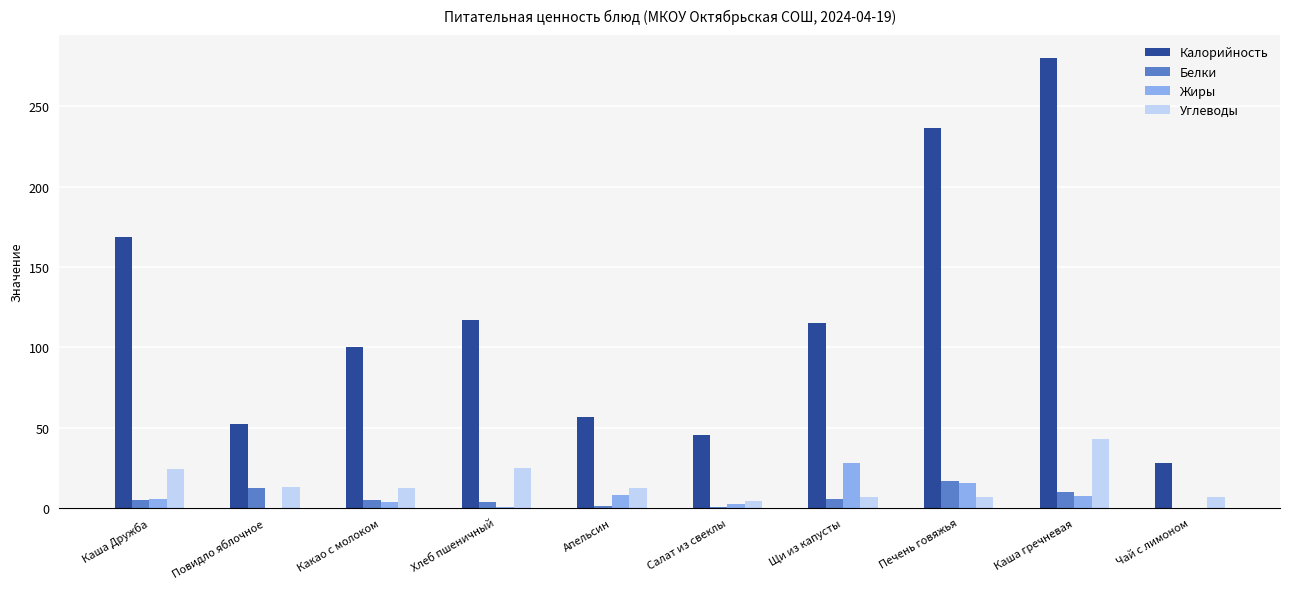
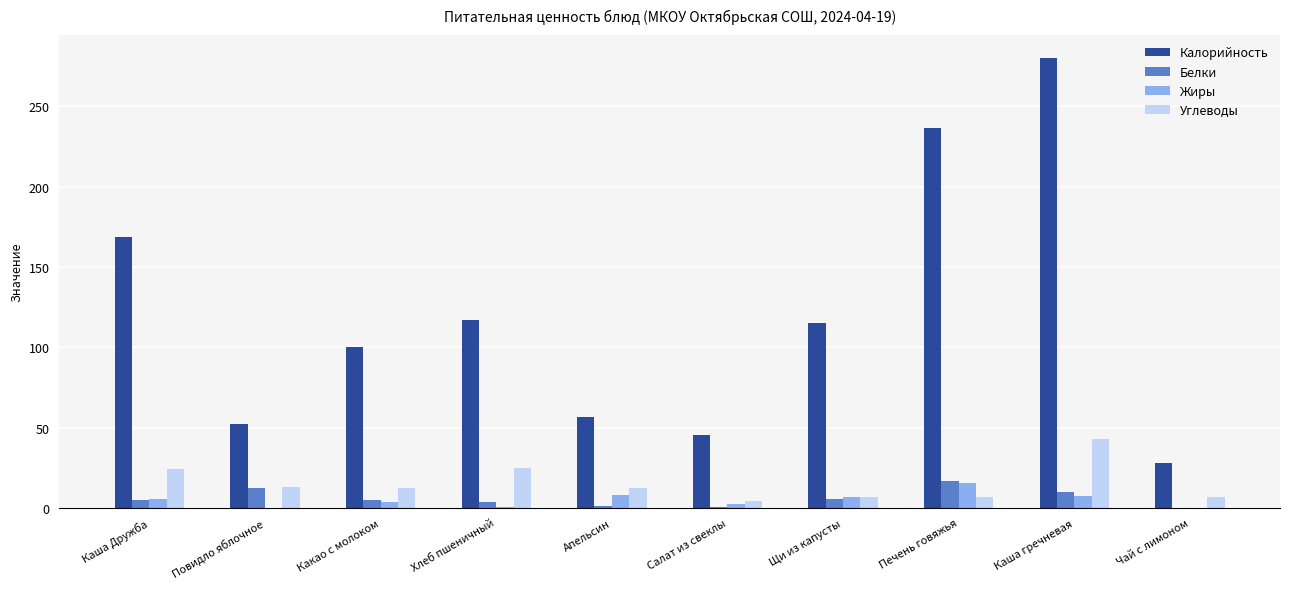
Жиры, Щи из капусты: 28 -> 7
